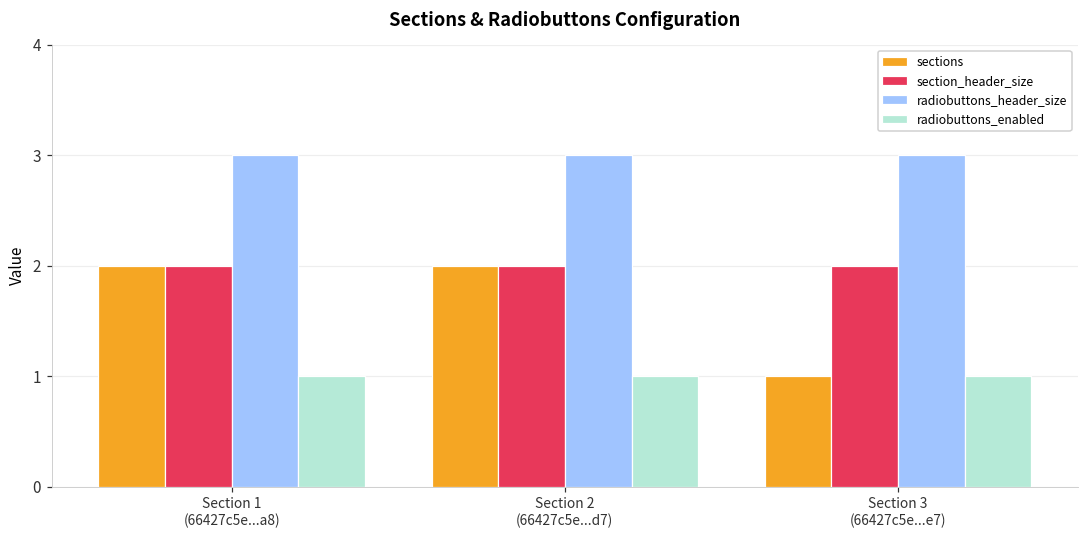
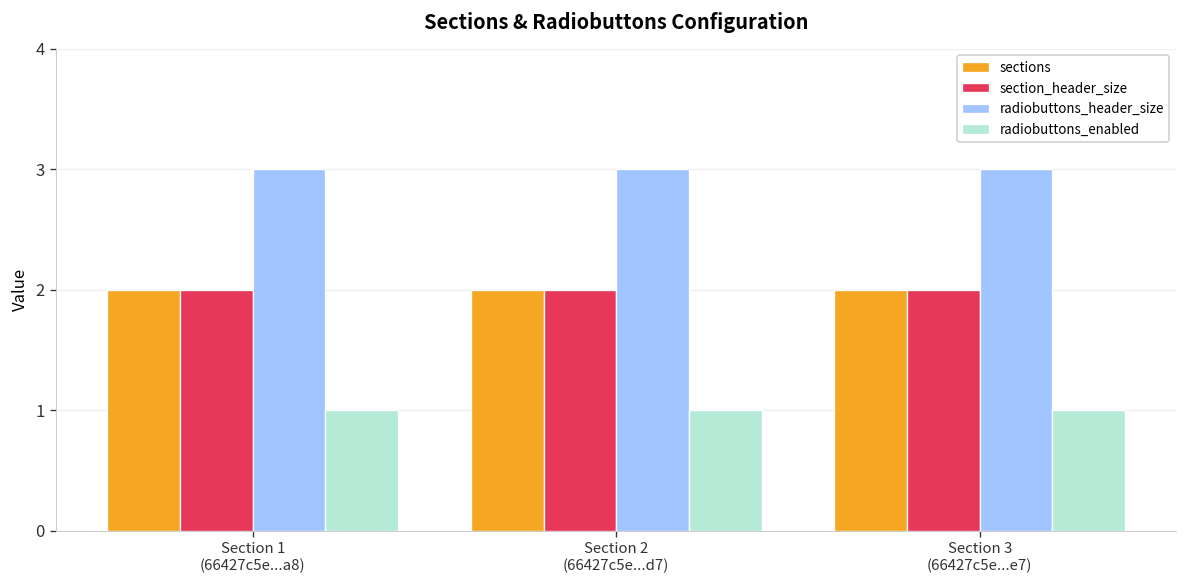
sections, Section 3 (66427c5e...e7): 1 -> 2
